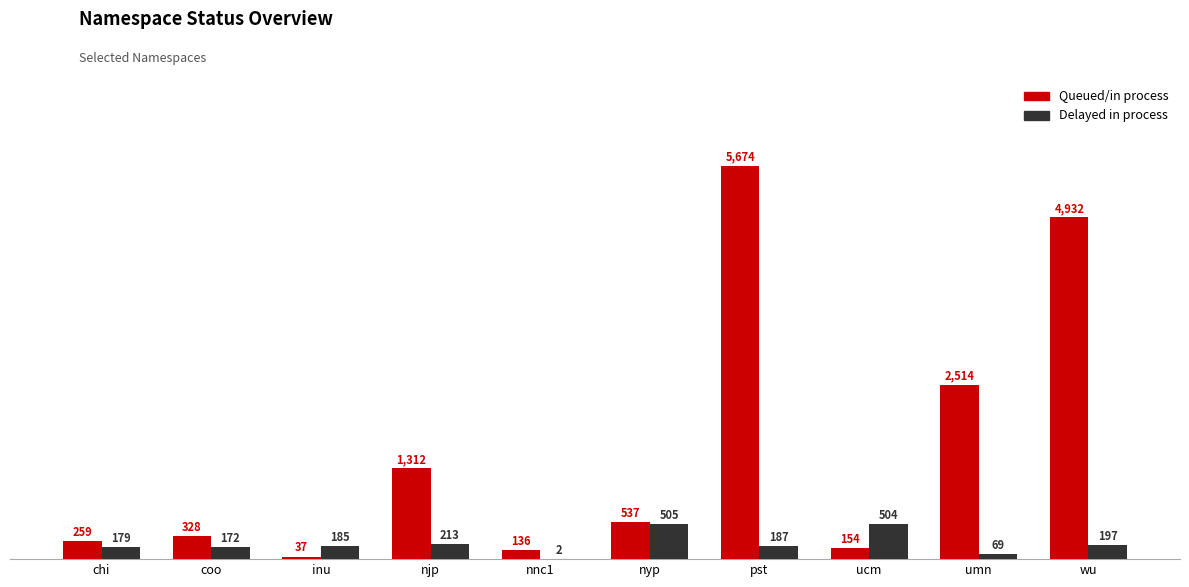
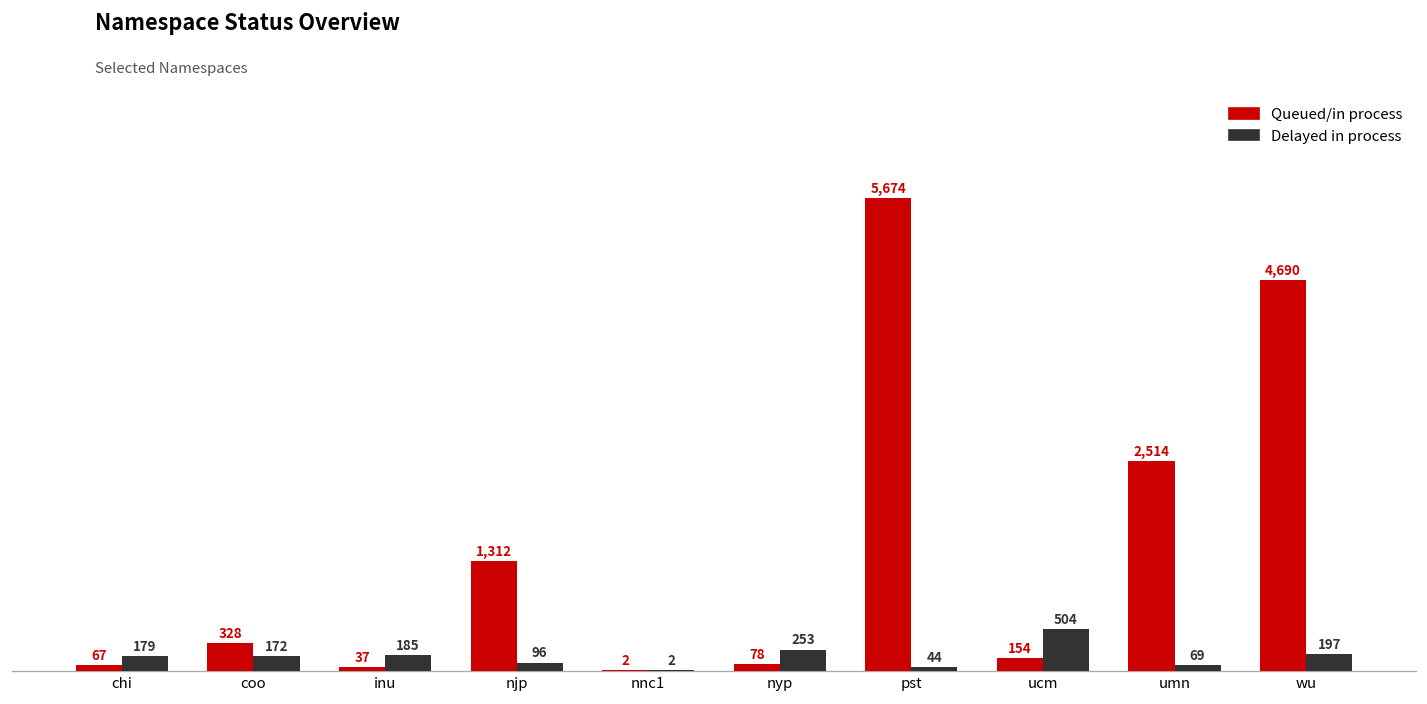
Queued/in process, chi: 259 -> 67
Delayed in process, njp: 213 -> 96
Queued/in process, nnc1: 136 -> 2
Queued/in process, nyp: 537 -> 78
Delayed in process, nyp: 505 -> 253
Delayed in process, pst: 187 -> 44
Queued/in process, wu: 4,932 -> 4,690
